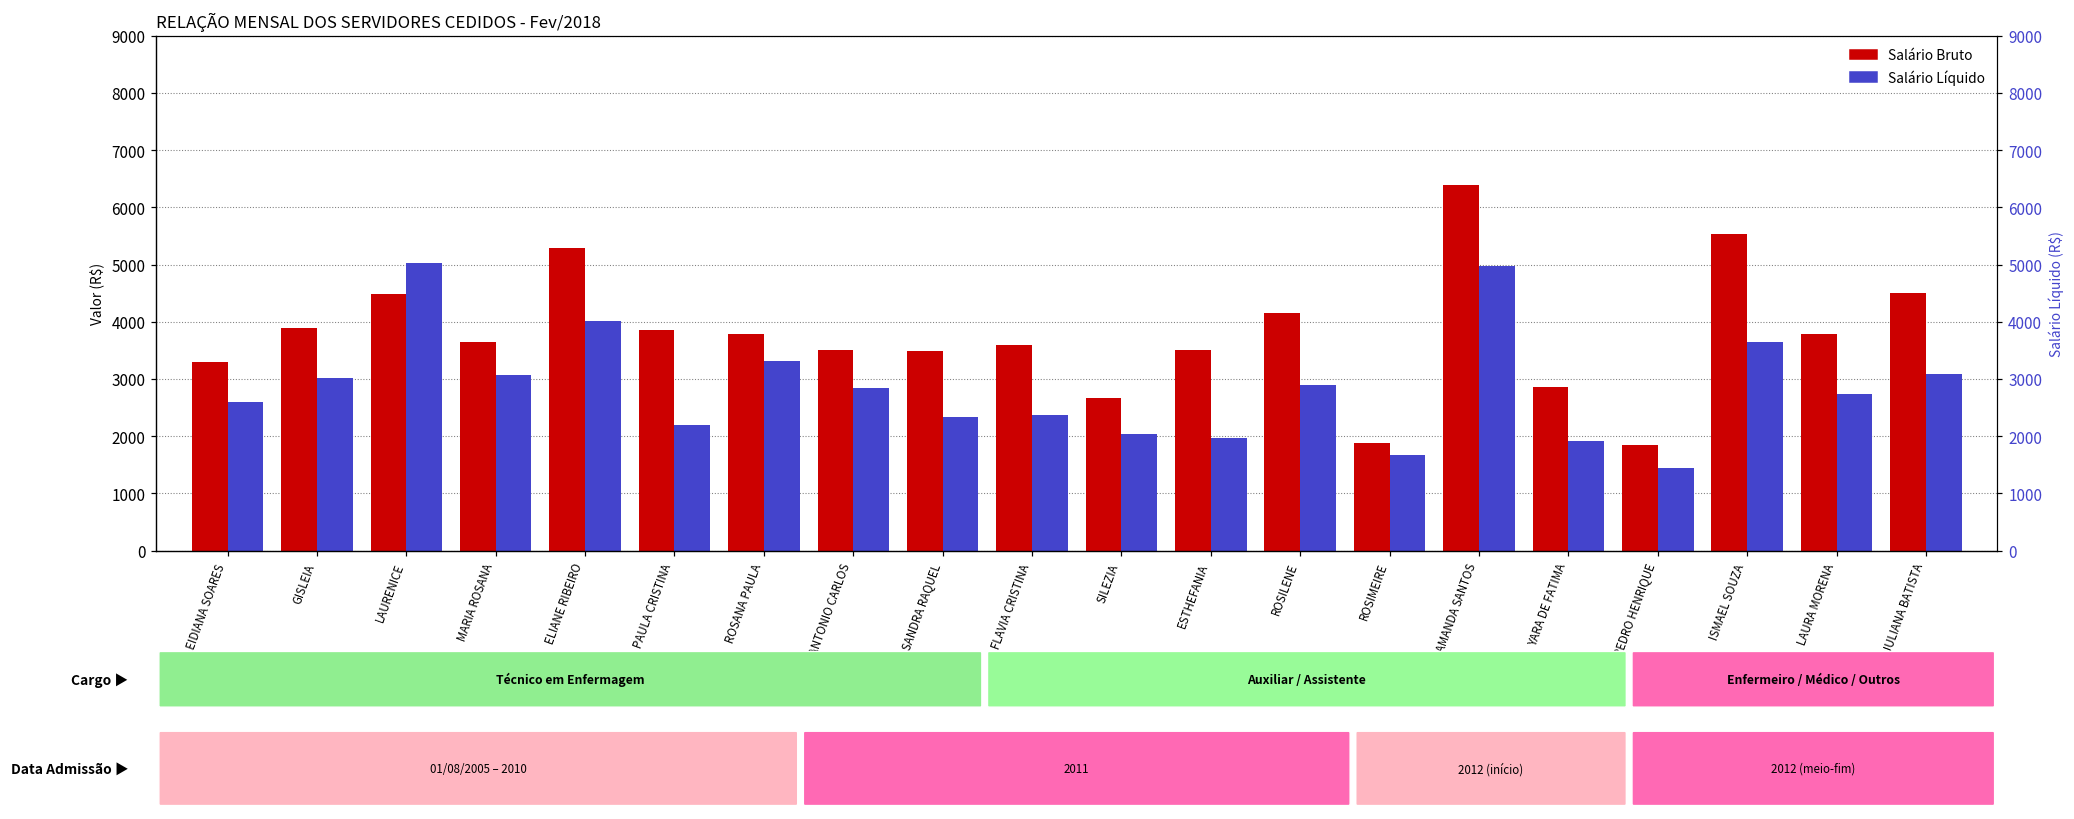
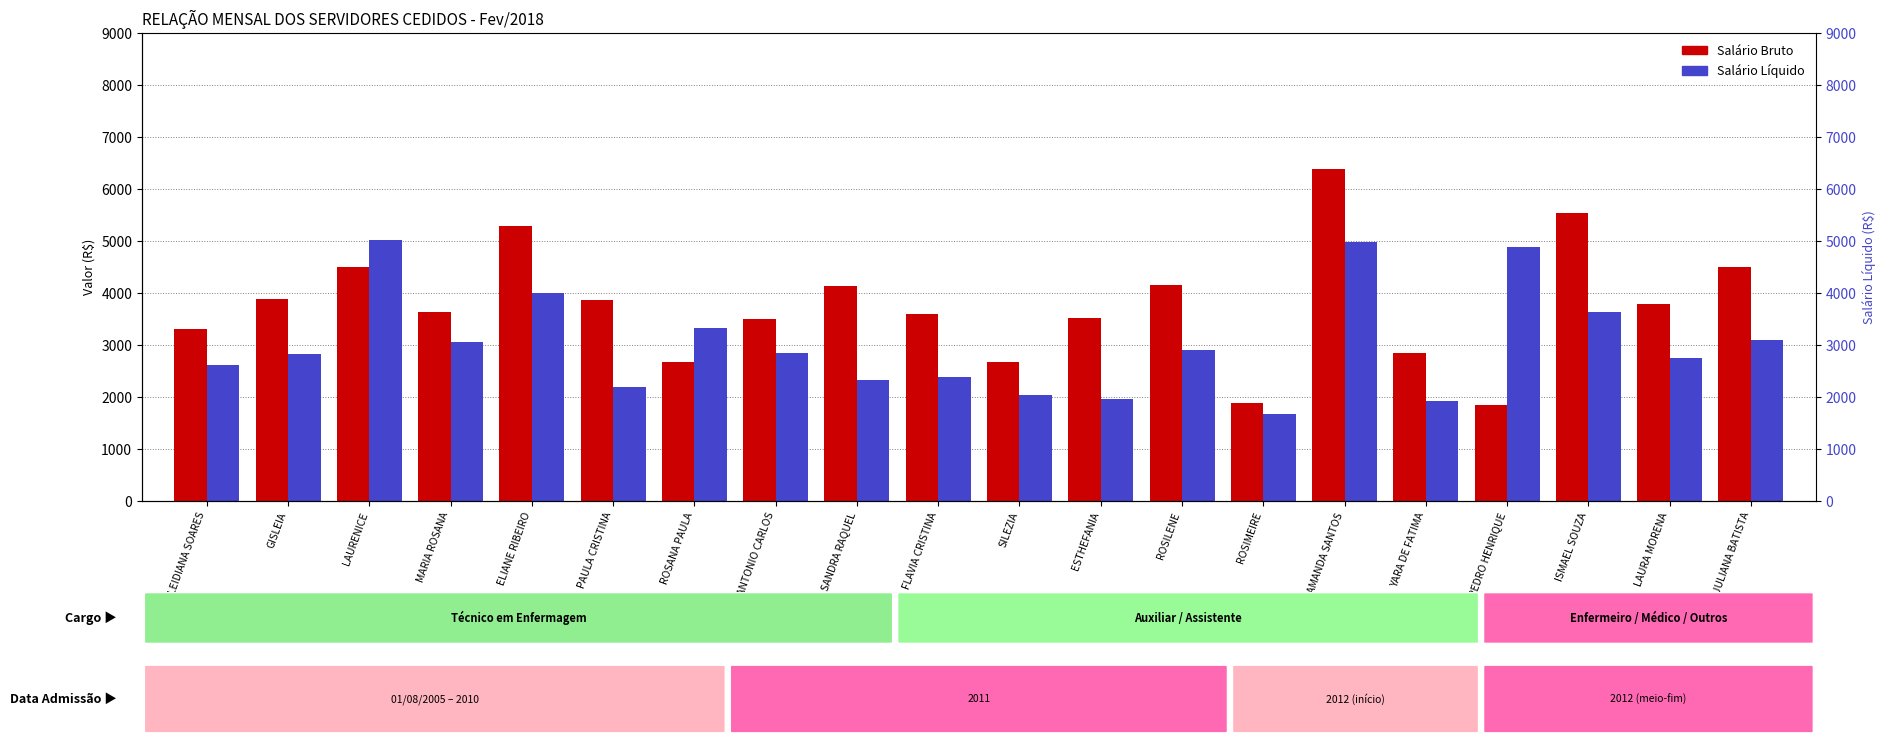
Salário Líquido, GISLEIA: 3000 -> 2800
Salário Bruto, ROSANA PAULA: 3800 -> 2700
Salário Bruto, SANDRA RAQUEL: 3500 -> 4100
Salário Líquido, PEDRO HENRIQUE: 1400 -> 4900
